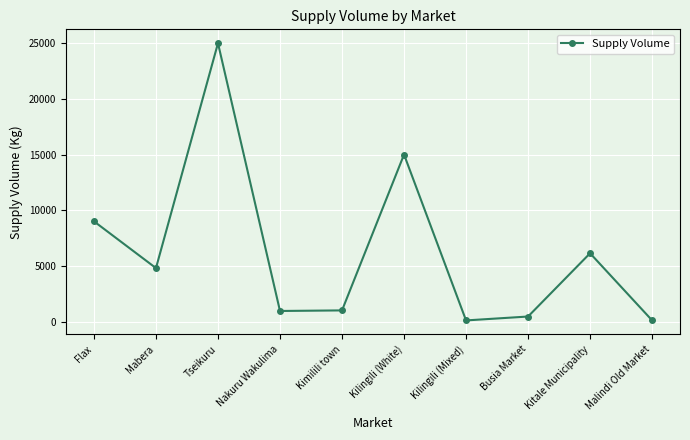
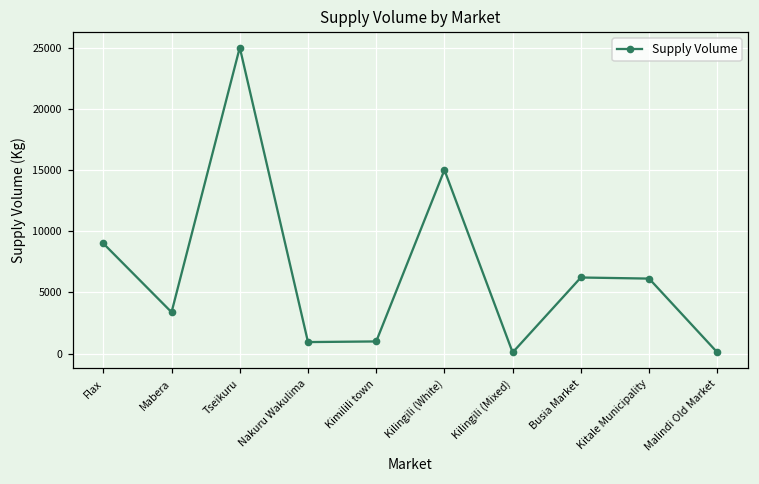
Mabera: 4800 -> 3400
Busia Market: 500 -> 6200
